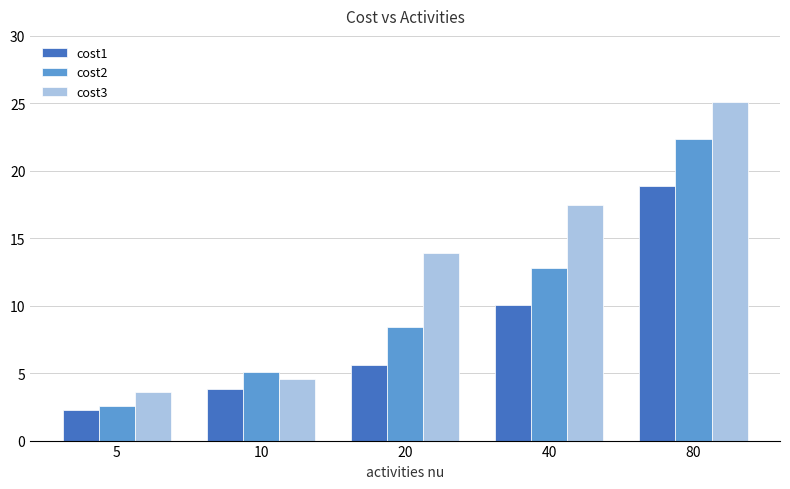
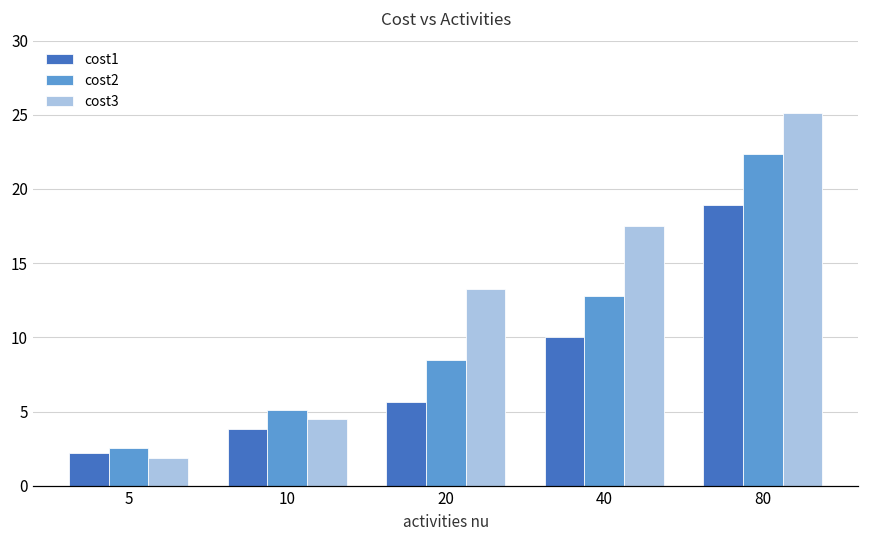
cost3, 5: 3.6 -> 1.8
cost3, 20: 13.9 -> 13.3
